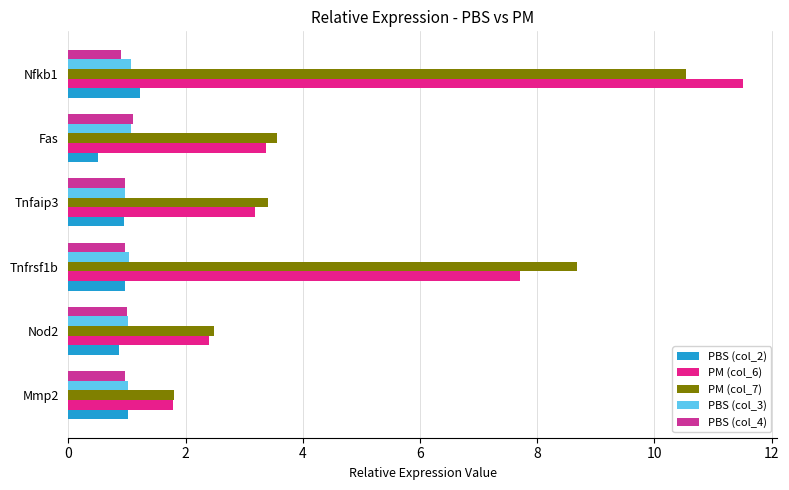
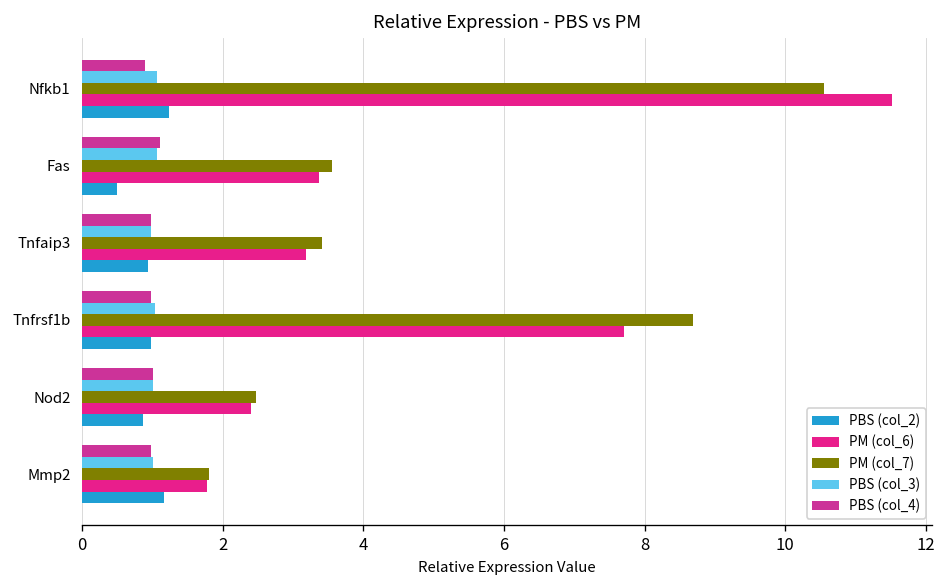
PBS (col_2), Mmp2: 1.0 -> 1.2
